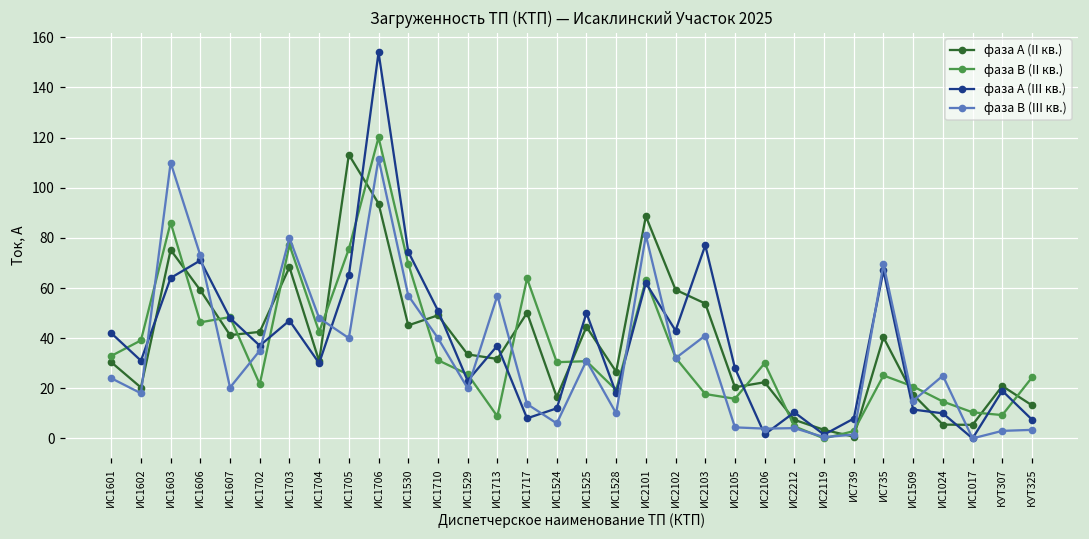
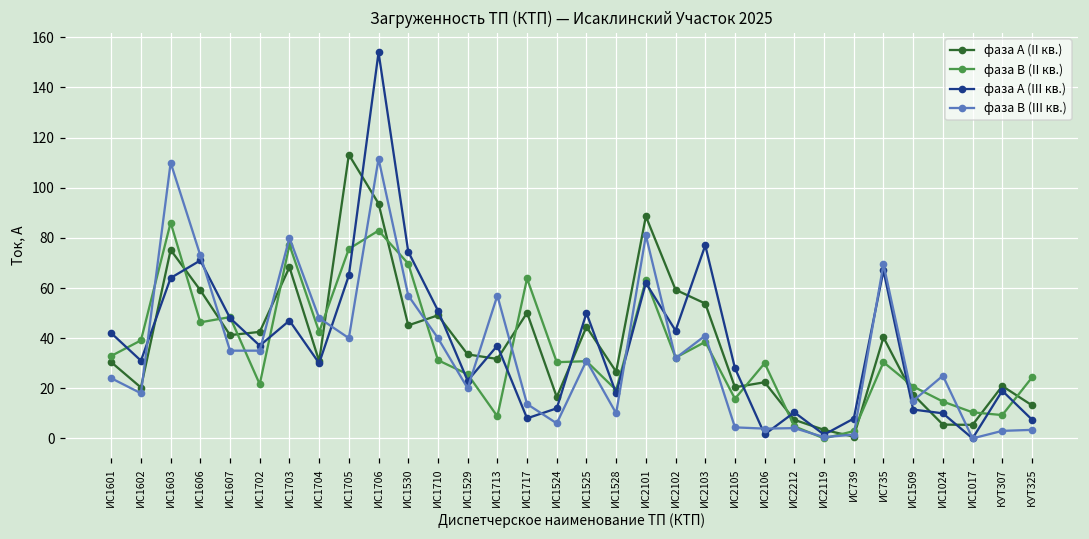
фаза В (III кв.), ИС1607: 20 -> 35
фаза В (II кв.), ИС1706: 120 -> 83
фаза В (II кв.), ИС2103: 18 -> 39
фаза В (II кв.), ИС735: 25 -> 30
